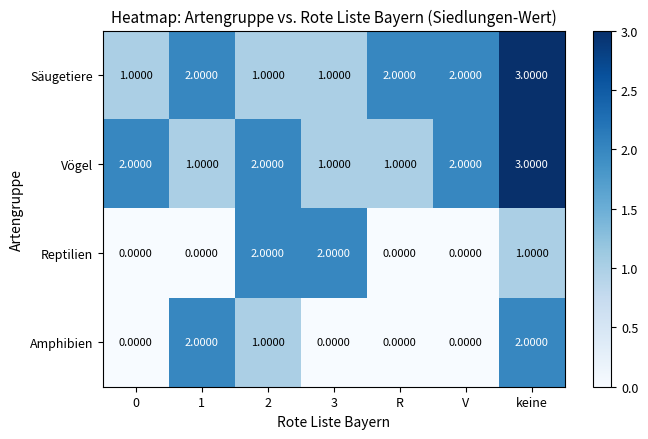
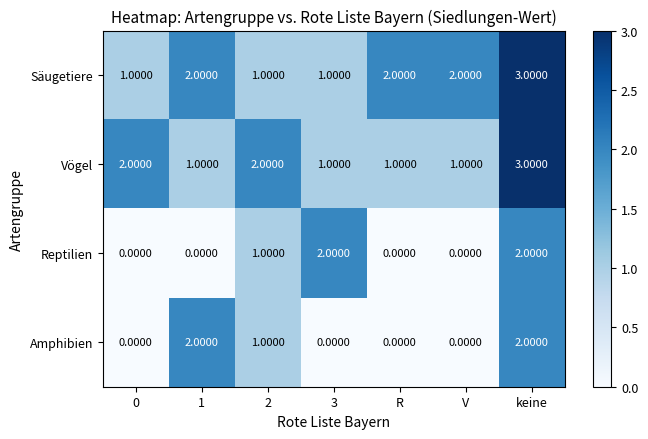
Vögel, V: 2.0000 -> 1.0000
Reptilien, 2: 2.0000 -> 1.0000
Reptilien, keine: 1.0000 -> 2.0000
